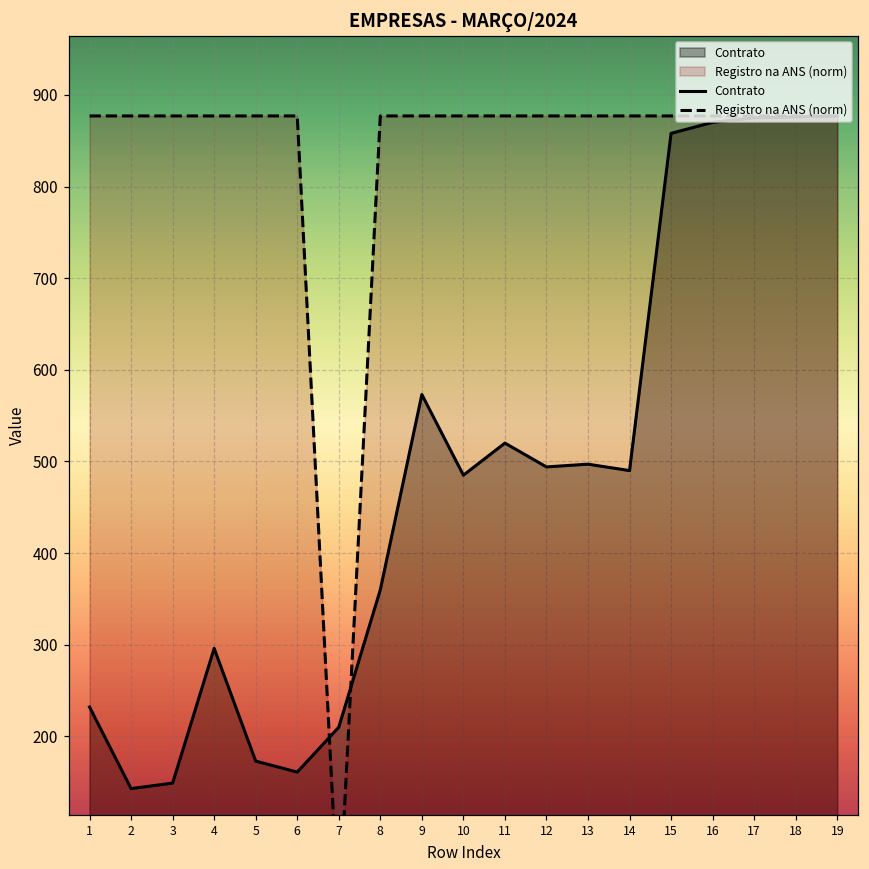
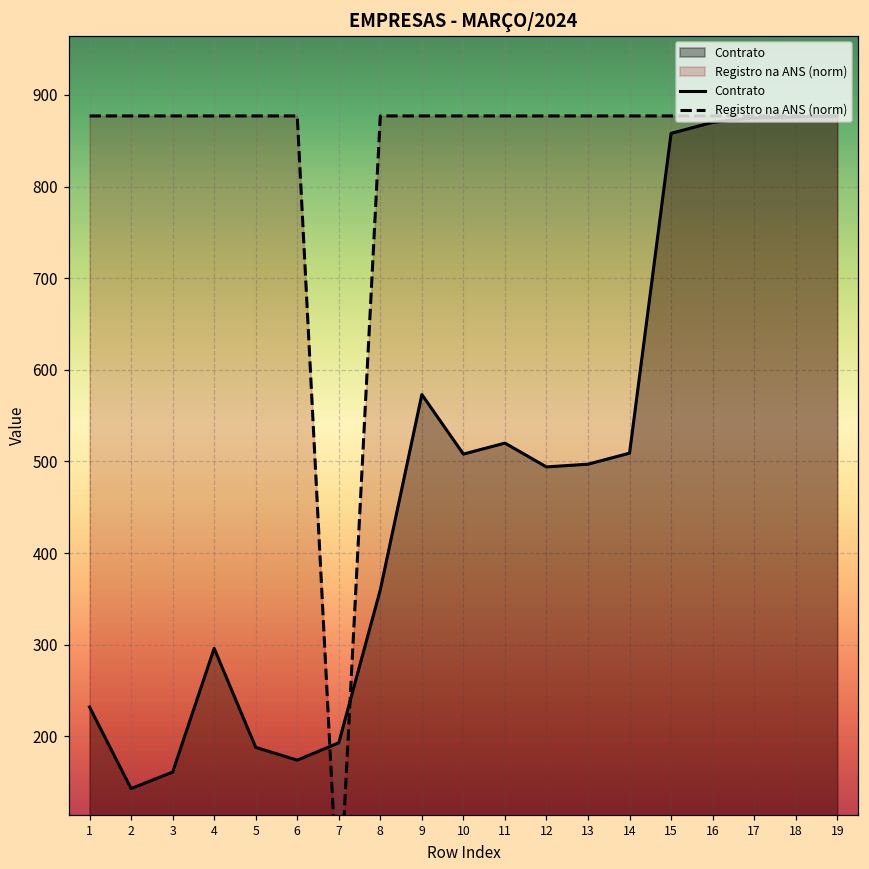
Contrato, 3: 150 -> 160
Contrato, 5: 170 -> 190
Contrato, 6: 160 -> 170
Contrato, 7: 210 -> 190
Contrato, 10: 490 -> 510
Contrato, 14: 490 -> 510
